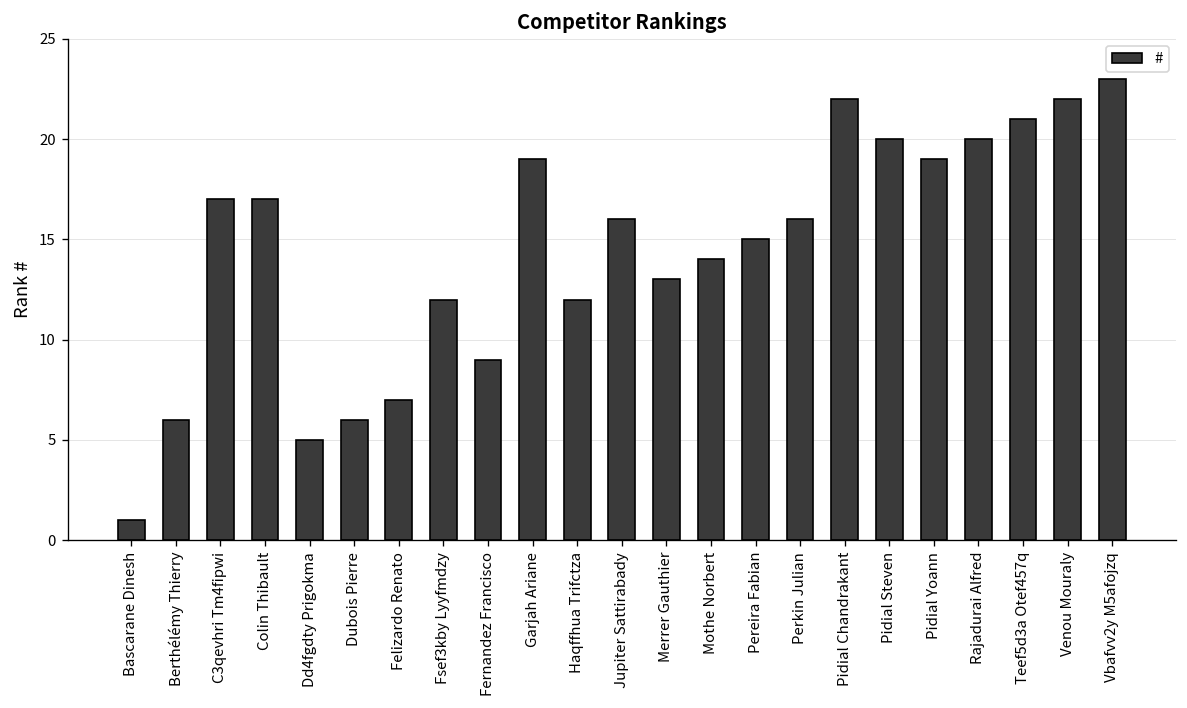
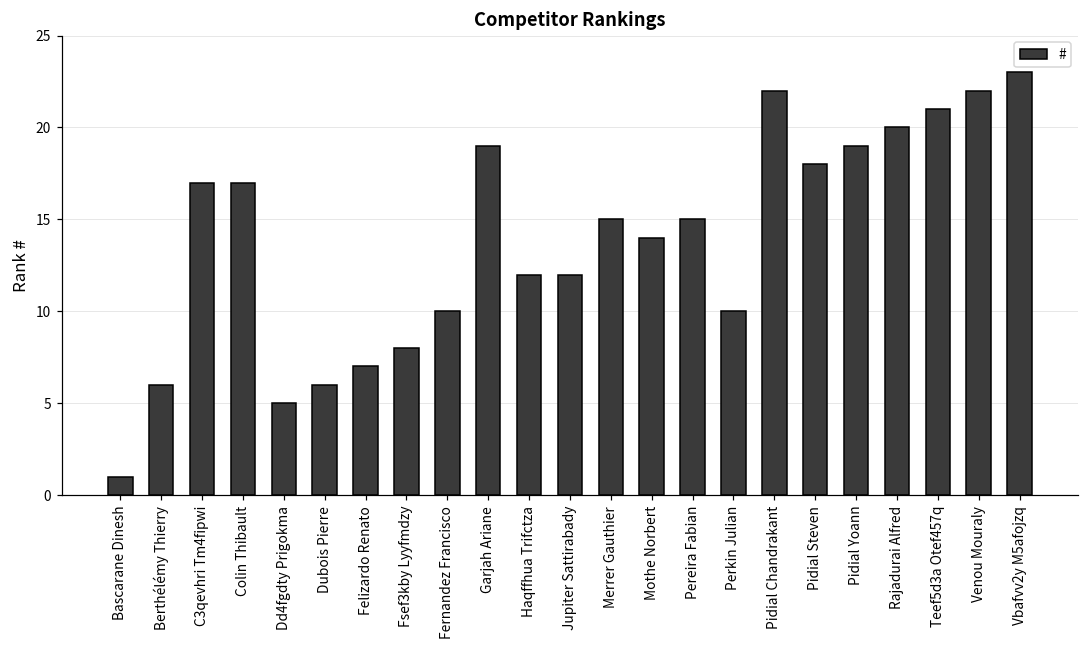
Fsef3kby Lyyfmdzy: 12 -> 8
Fernandez Francisco: 9 -> 10
Jupiter Sattirabady: 16 -> 12
Merrer Gauthier: 13 -> 15
Perkin Julian: 16 -> 10
Pidial Steven: 20 -> 18
